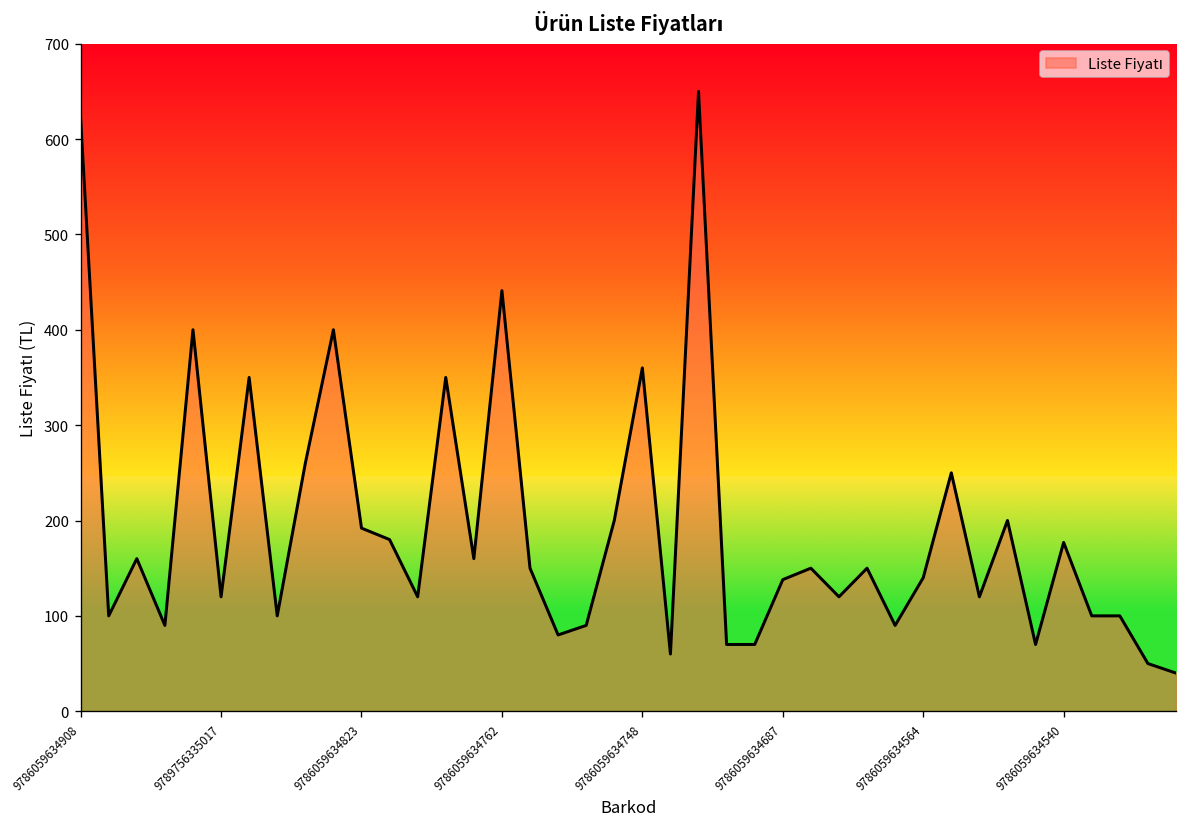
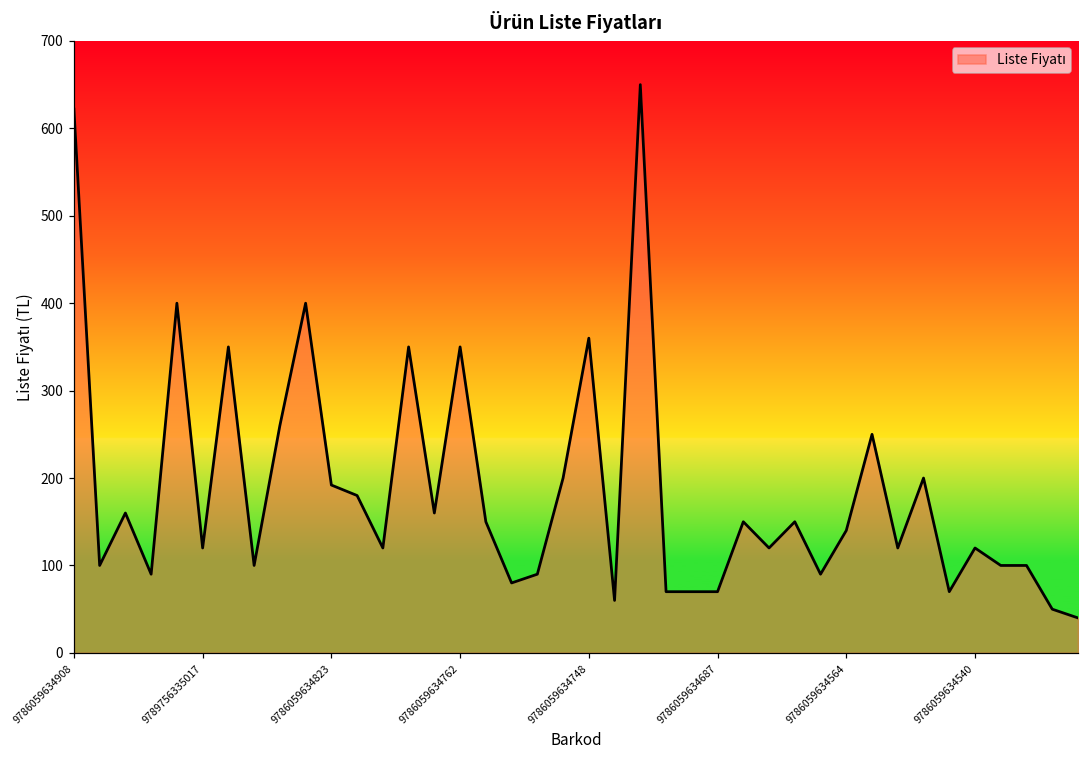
9786059634762: 440 -> 350
9786059634687: 140 -> 70
9786059634540: 180 -> 120
